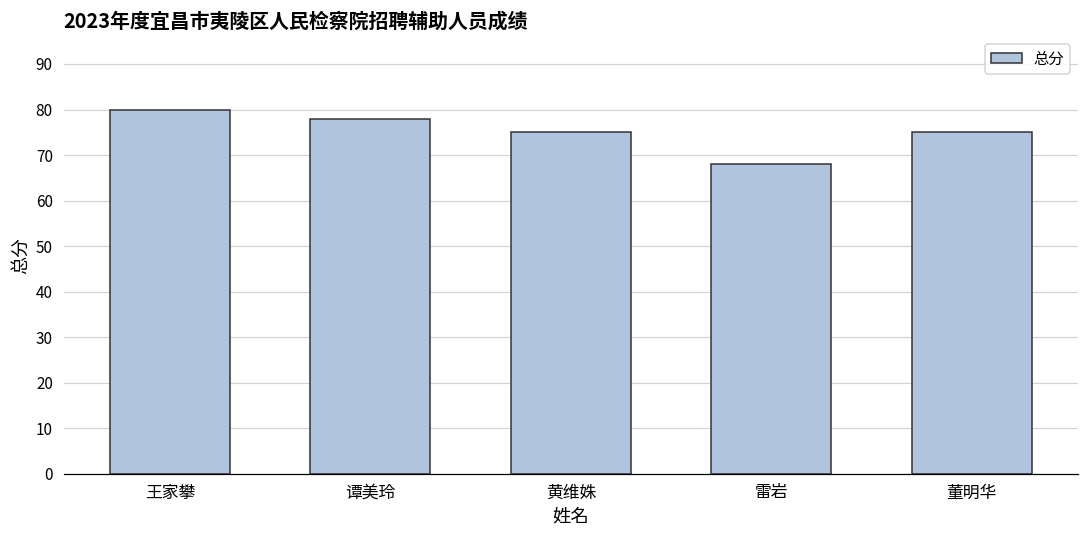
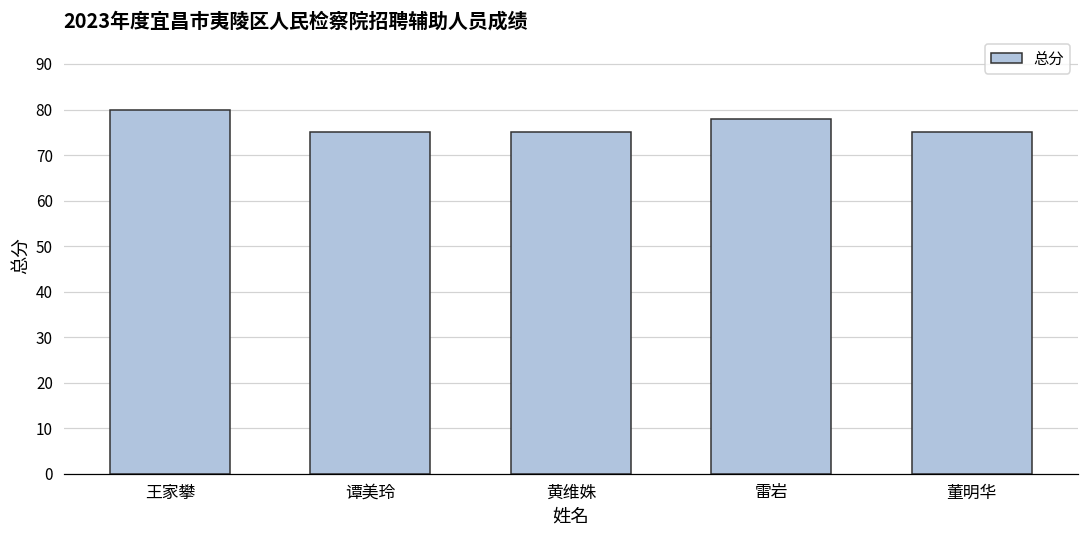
谭美玲: 78 -> 75
雷岩: 68 -> 78
